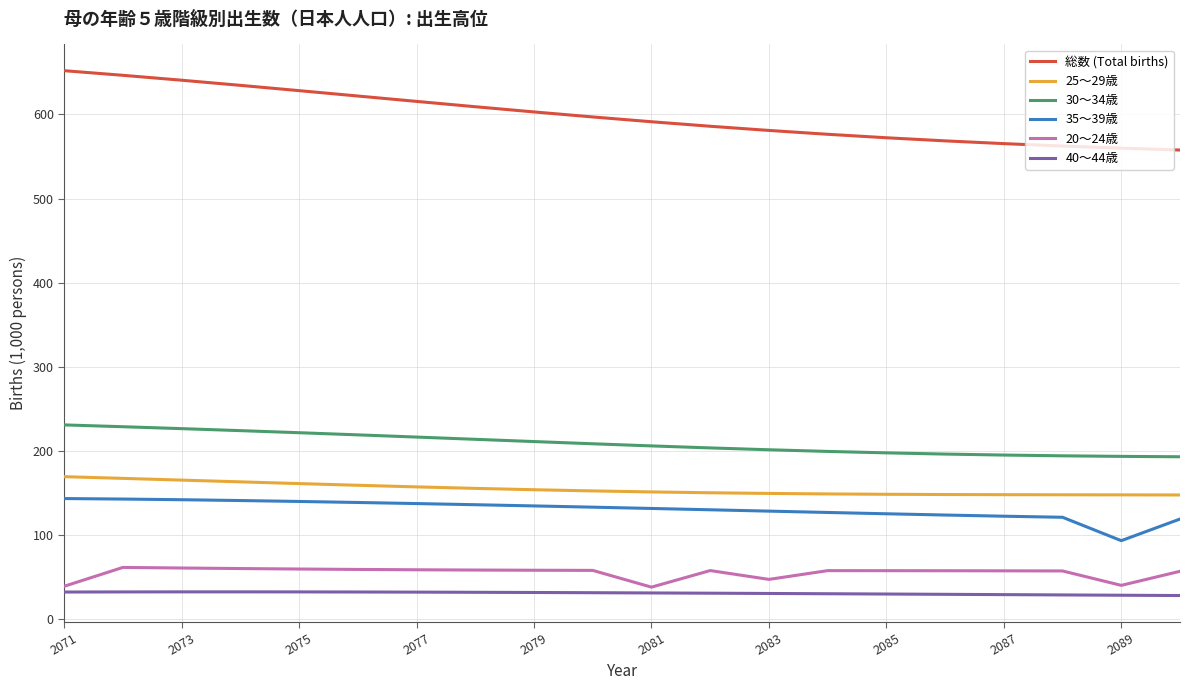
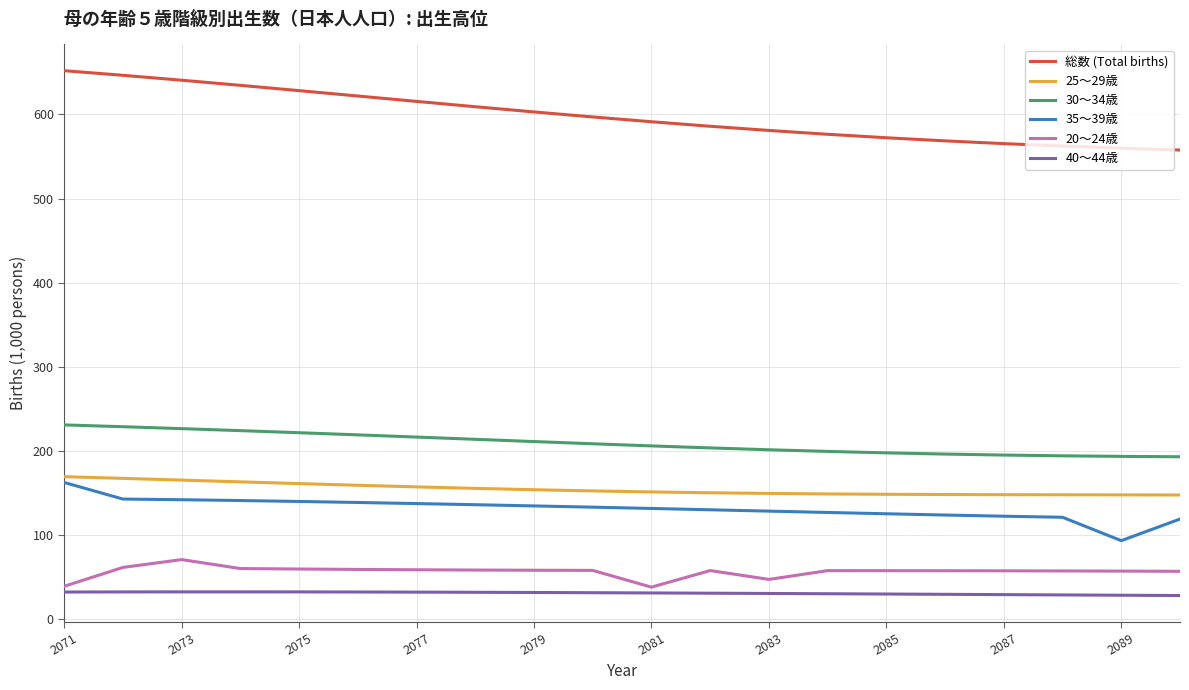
35～39歳, 2071: 140 -> 160
20～24歳, 2073: 60 -> 70
20～24歳, 2089: 40 -> 60
